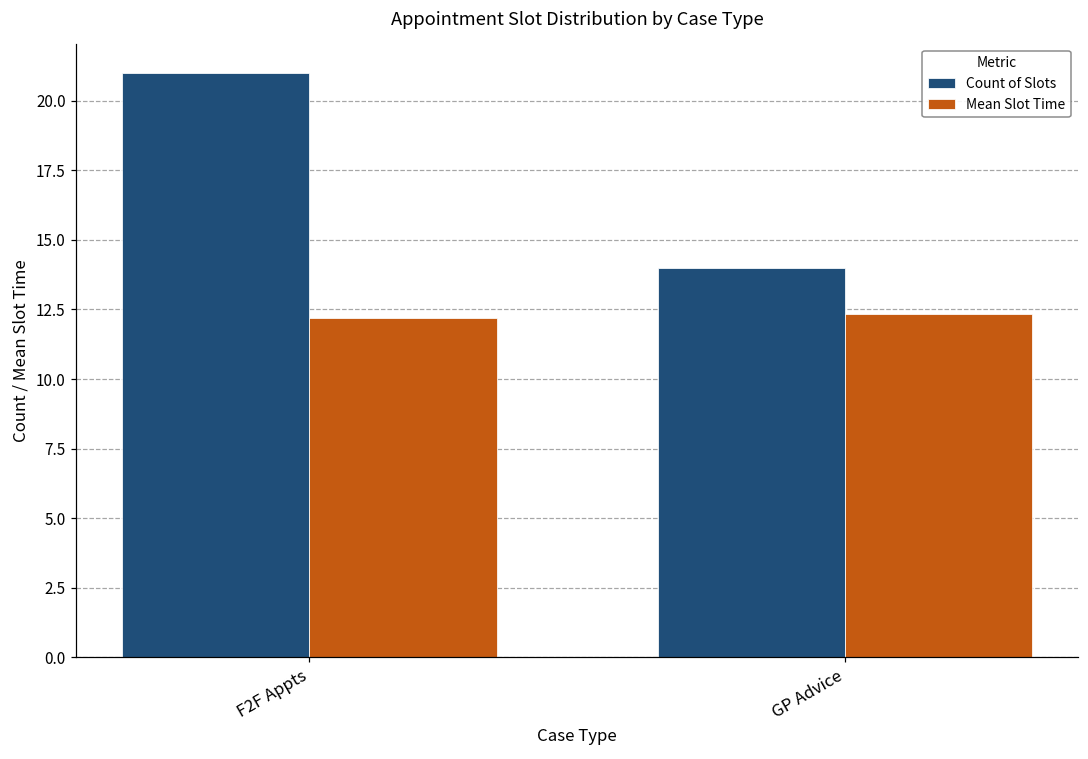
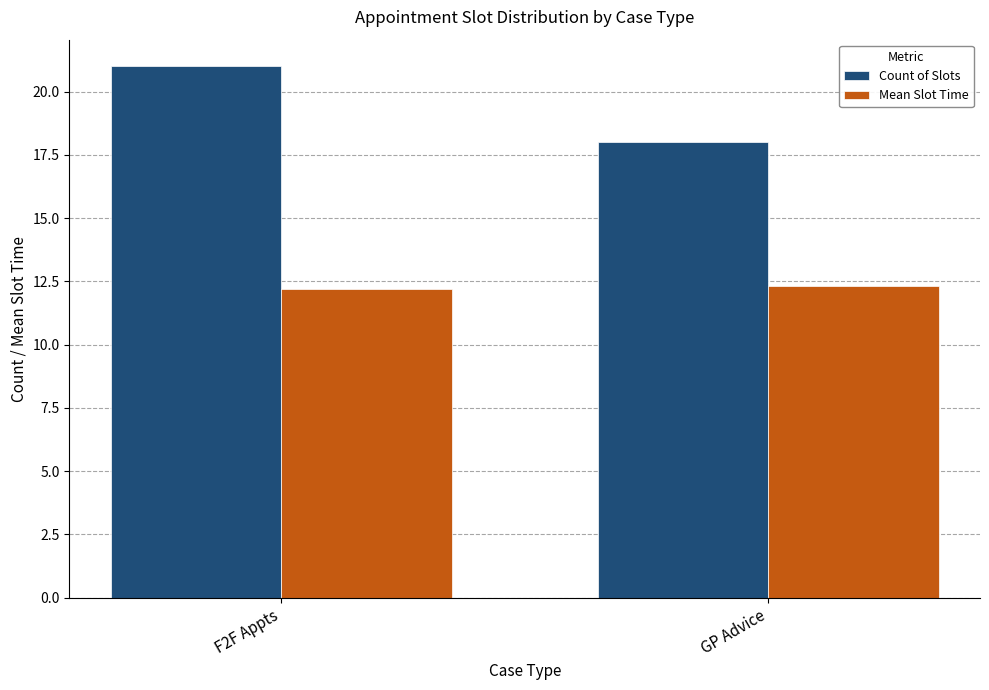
Count of Slots, GP Advice: 14 -> 18
